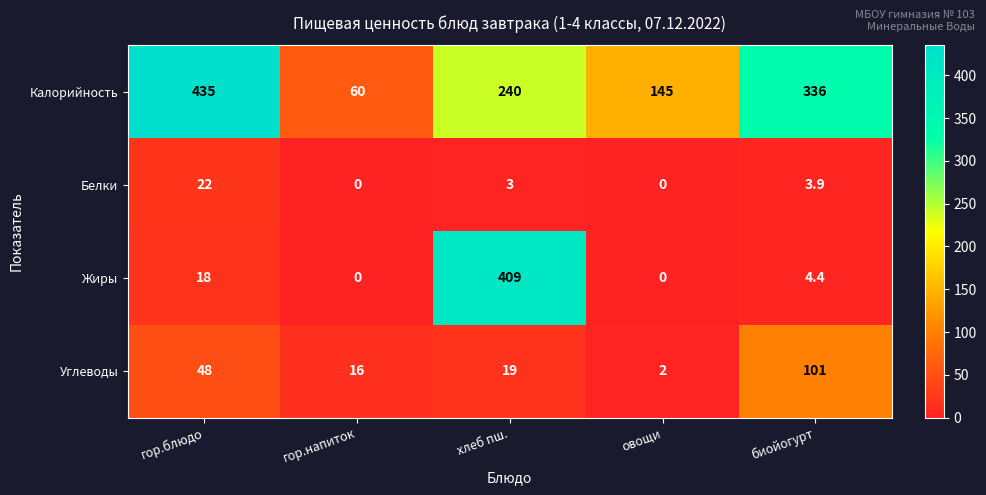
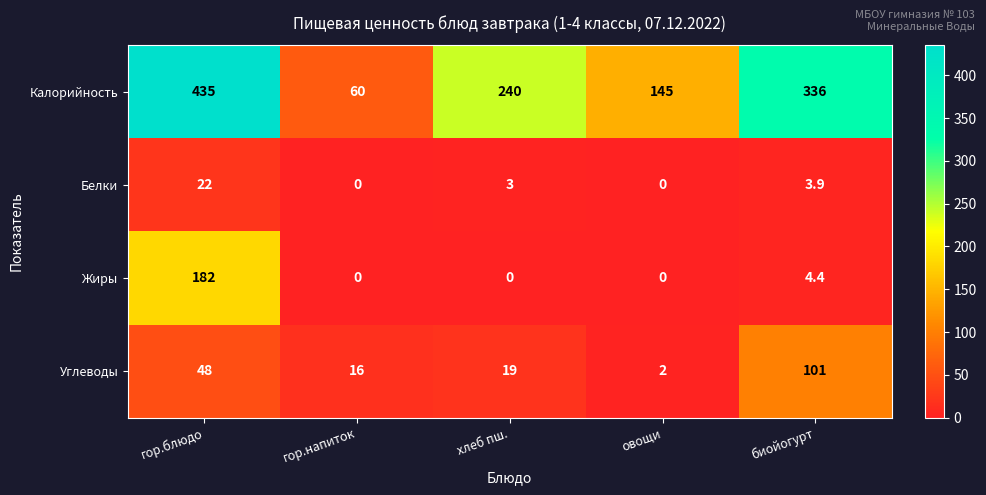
Жиры, гор.блюдо: 18 -> 182
Жиры, хлеб пш.: 409 -> 0
